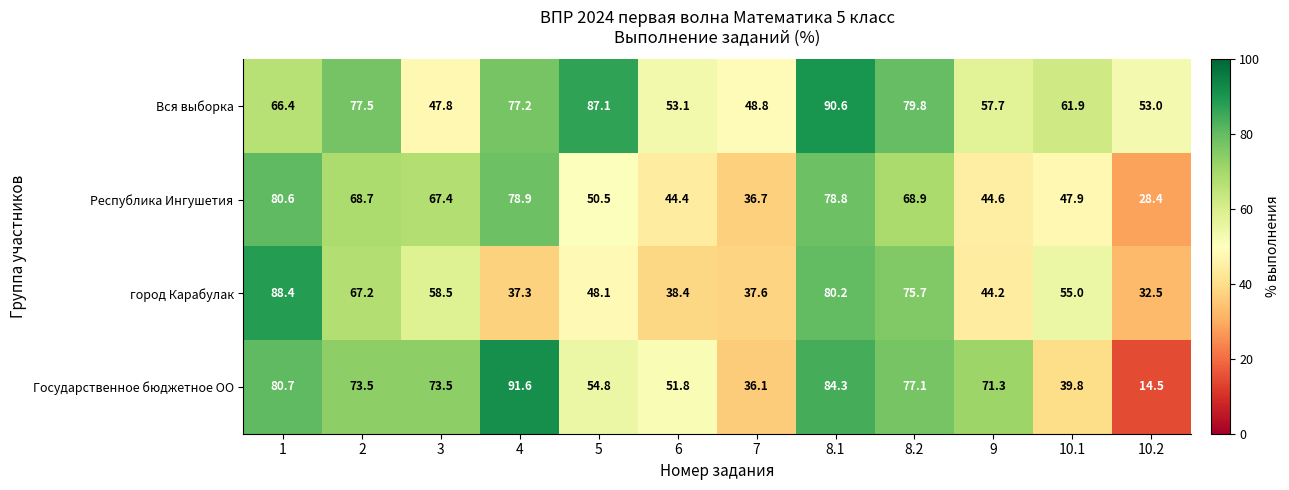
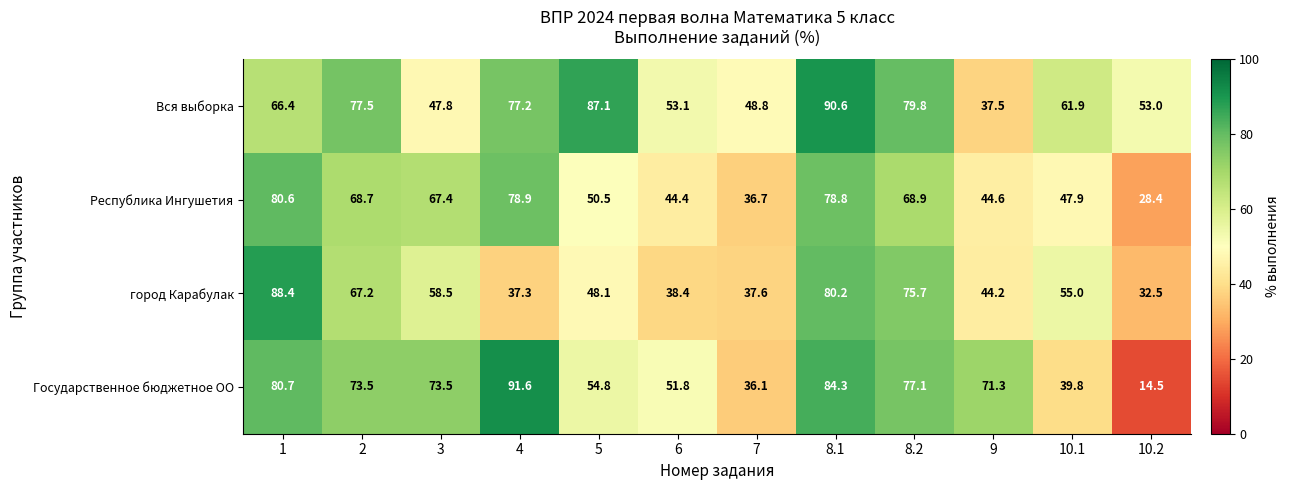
Вся выборка, 9: 57.7 -> 37.5
